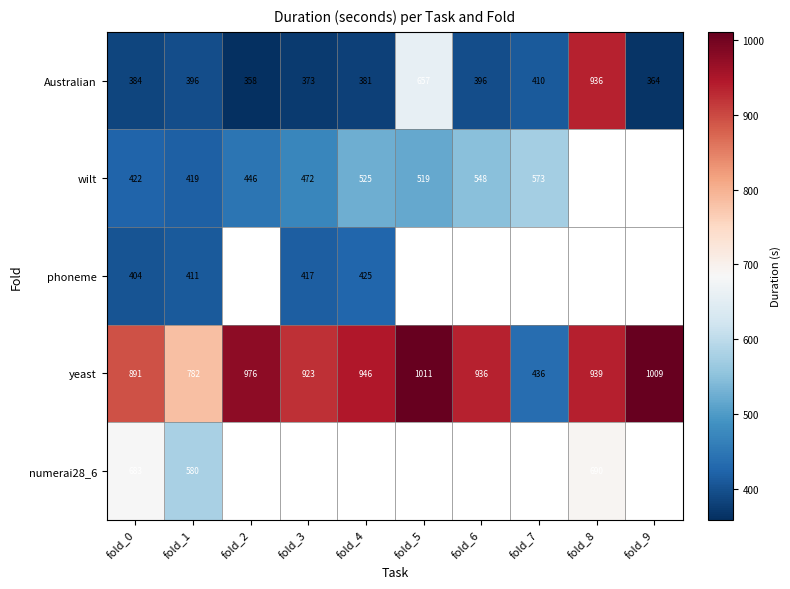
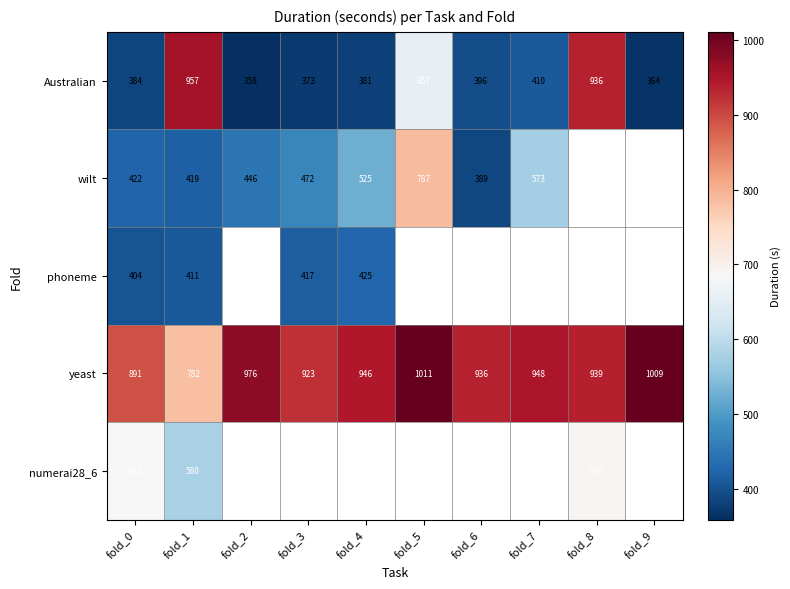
Australian, fold_1: 396 -> 957
wilt, fold_5: 519 -> 787
wilt, fold_6: 548 -> 389
yeast, fold_7: 436 -> 948
